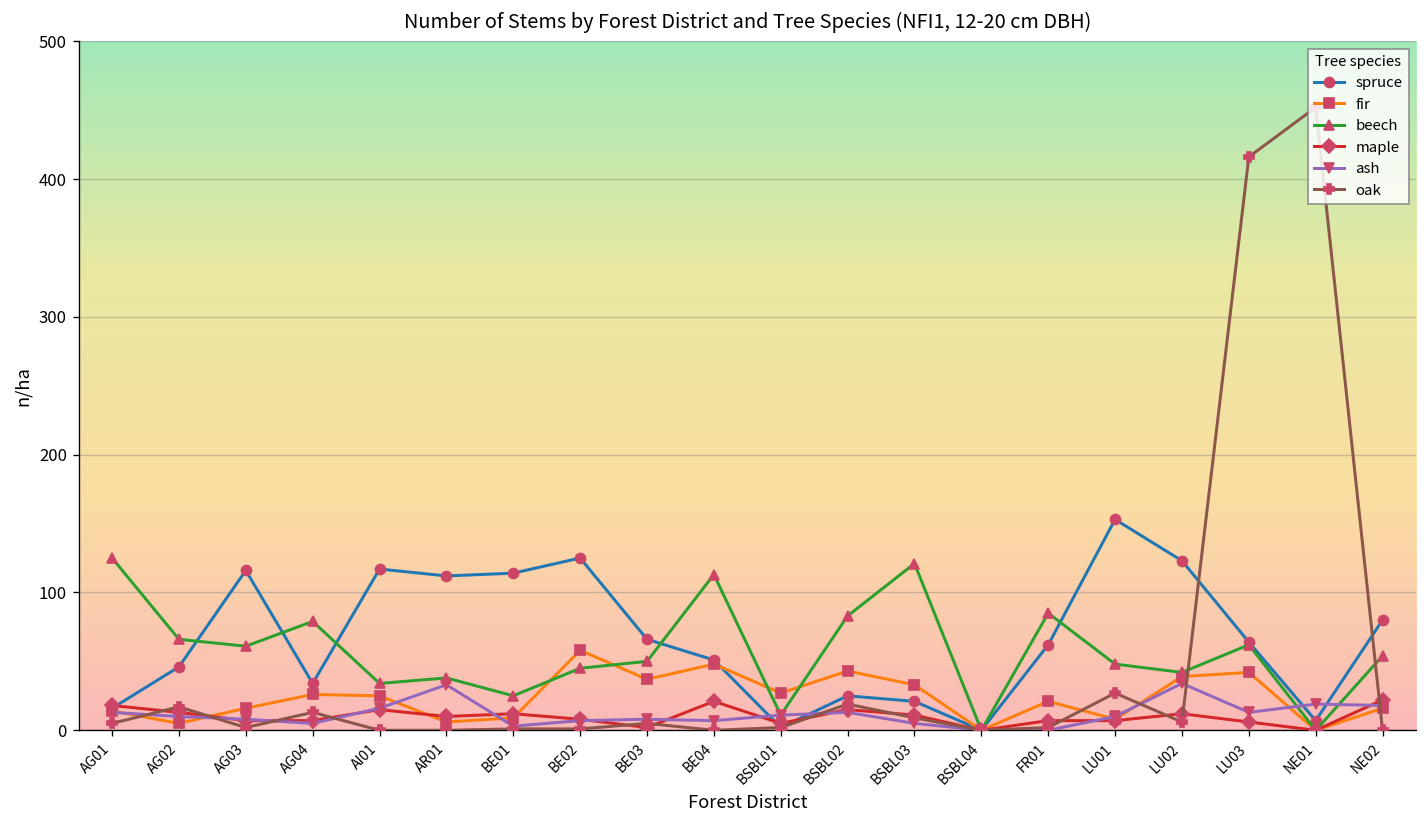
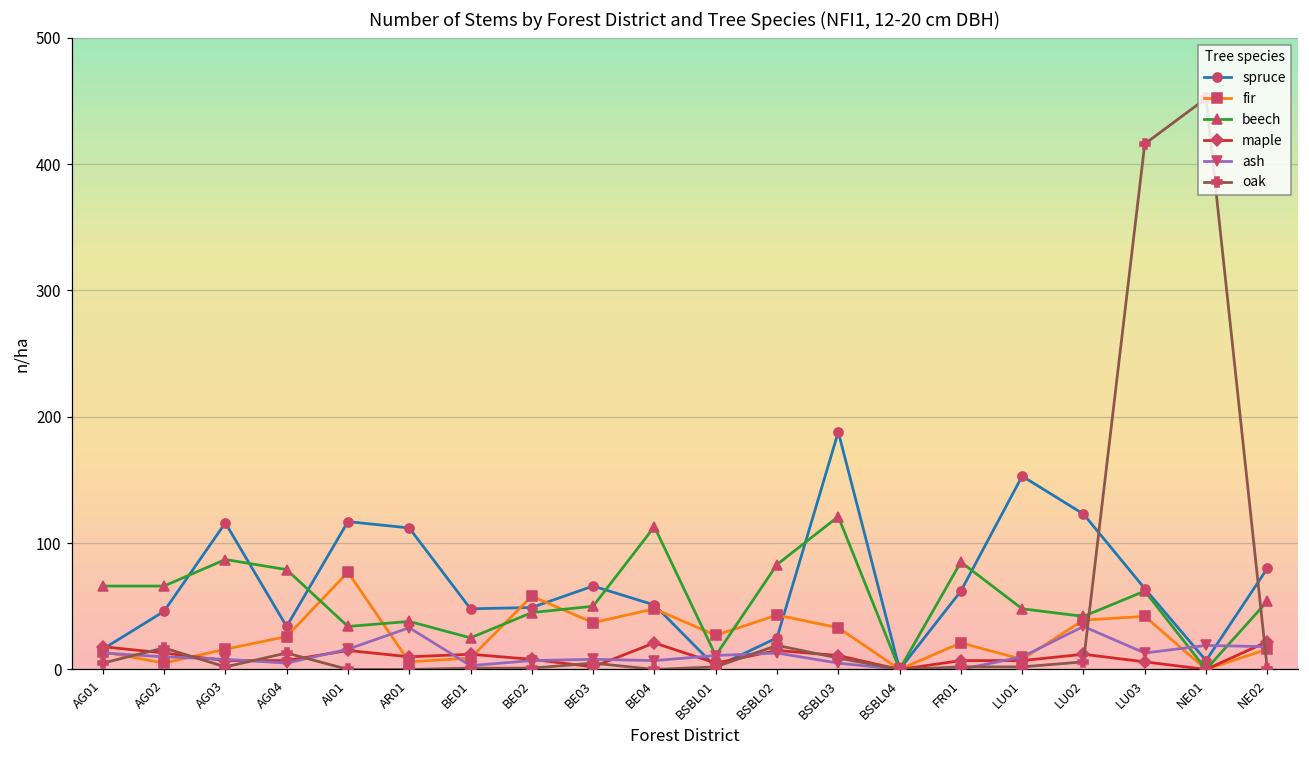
beech, AG01: 125 -> 66
beech, AG03: 61 -> 87
fir, AI01: 25 -> 77
spruce, BE01: 114 -> 48
spruce, BE02: 125 -> 49
spruce, BSBL03: 21 -> 188
oak, LU01: 27 -> 2
